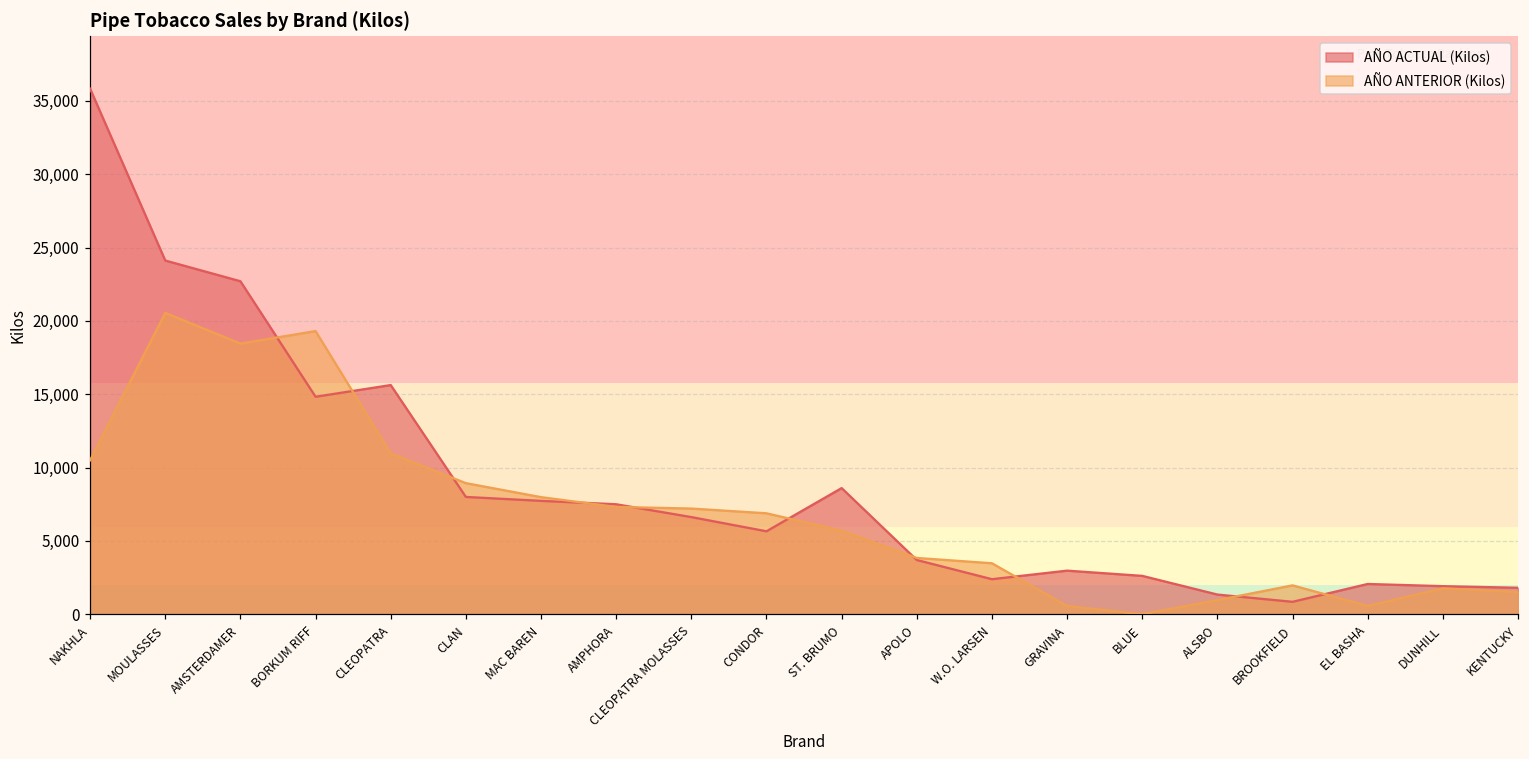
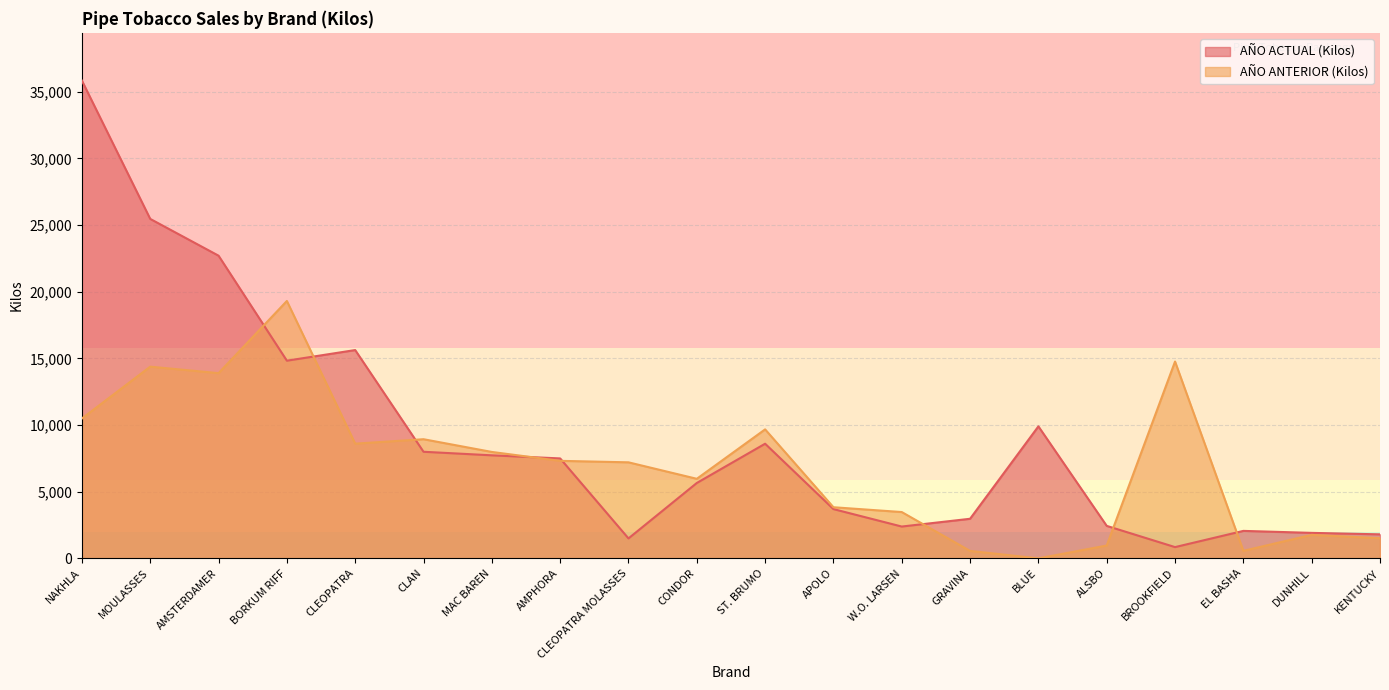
AÑO ACTUAL (Kilos), MOULASSES: 24,100 -> 25,500
AÑO ANTERIOR (Kilos), MOULASSES: 20,500 -> 14,400
AÑO ANTERIOR (Kilos), AMSTERDAMER: 18,500 -> 13,900
AÑO ANTERIOR (Kilos), CLEOPATRA: 11,000 -> 8,600
AÑO ACTUAL (Kilos), CLEOPATRA MOLASSES: 6,600 -> 1,500
AÑO ANTERIOR (Kilos), CONDOR: 6,900 -> 6,000
AÑO ANTERIOR (Kilos), ST. BRUMO: 5,700 -> 9,700
AÑO ACTUAL (Kilos), BLUE: 2,600 -> 9,900
AÑO ACTUAL (Kilos), ALSBO: 1,300 -> 2,400
AÑO ANTERIOR (Kilos), BROOKFIELD: 2,000 -> 14,800
